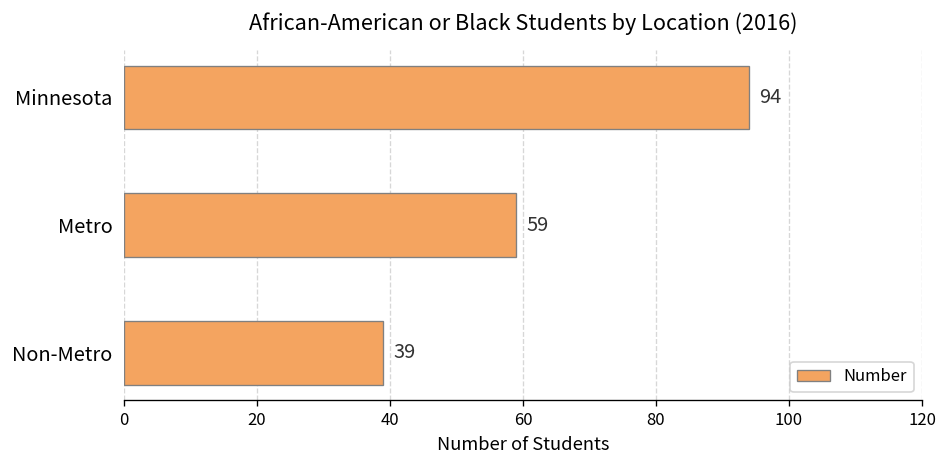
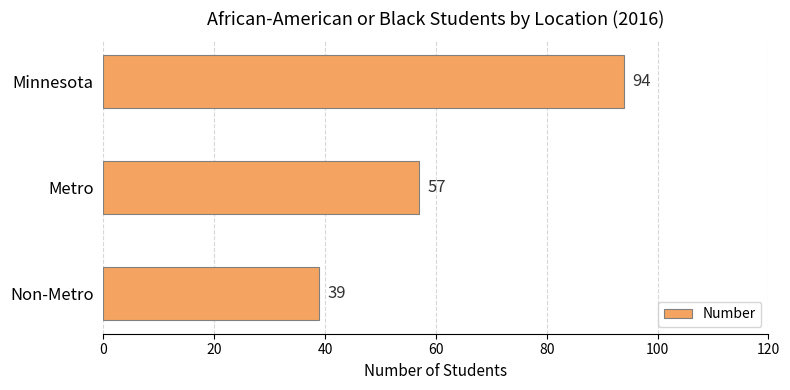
Metro: 59 -> 57
